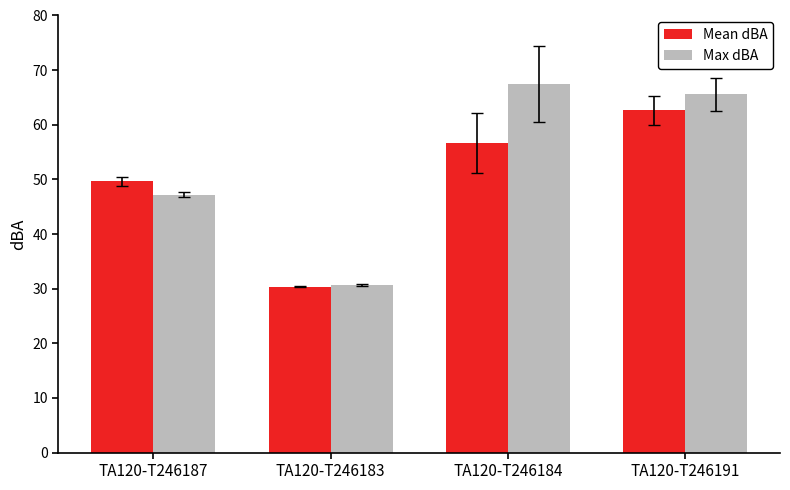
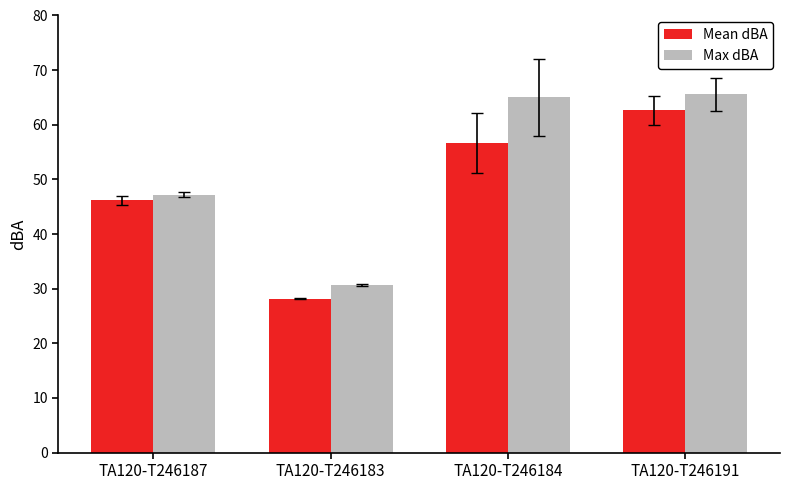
Mean dBA, TA120-T246187: 50 -> 46
Mean dBA, TA120-T246183: 30 -> 28
Max dBA, TA120-T246184: 68 -> 65
